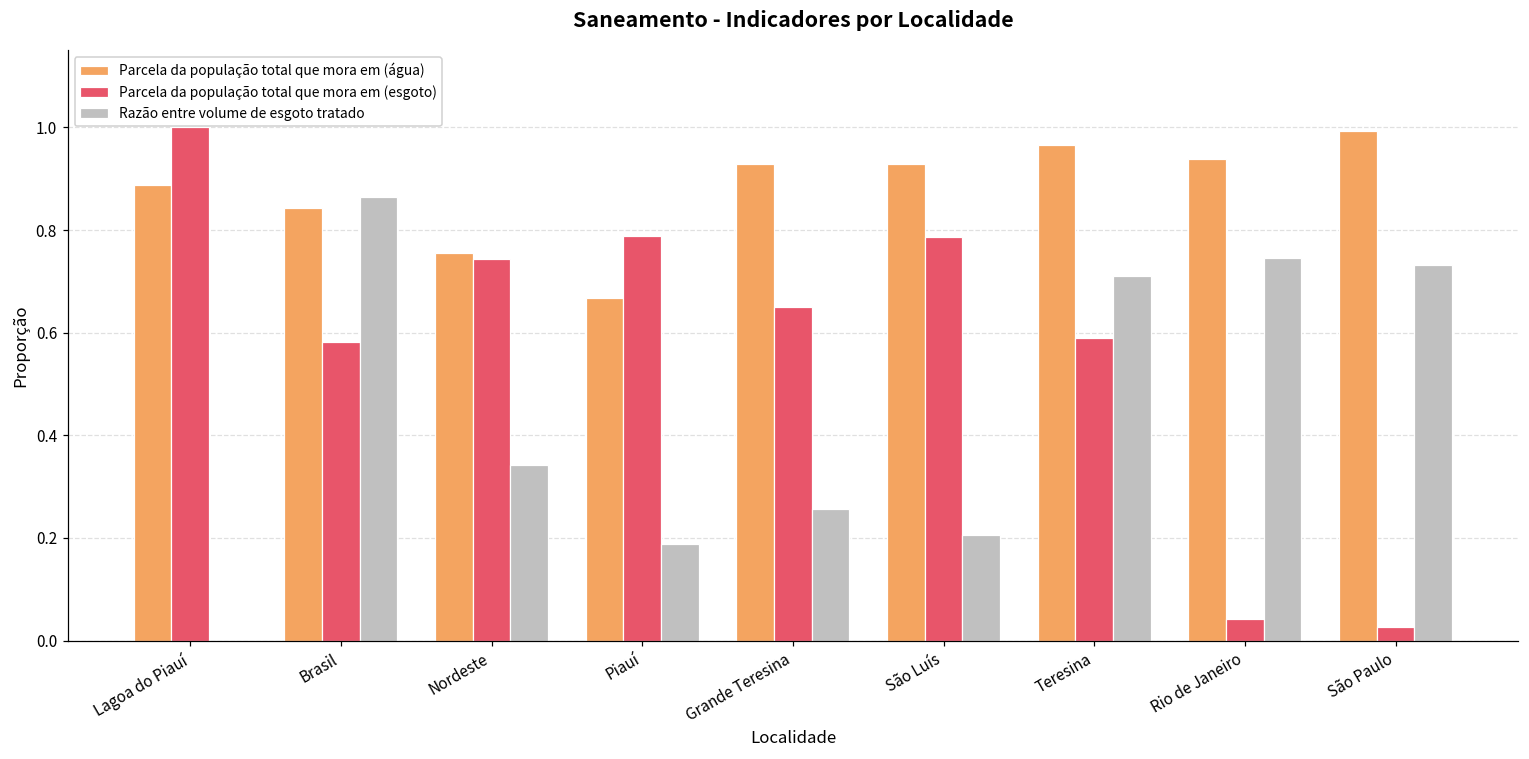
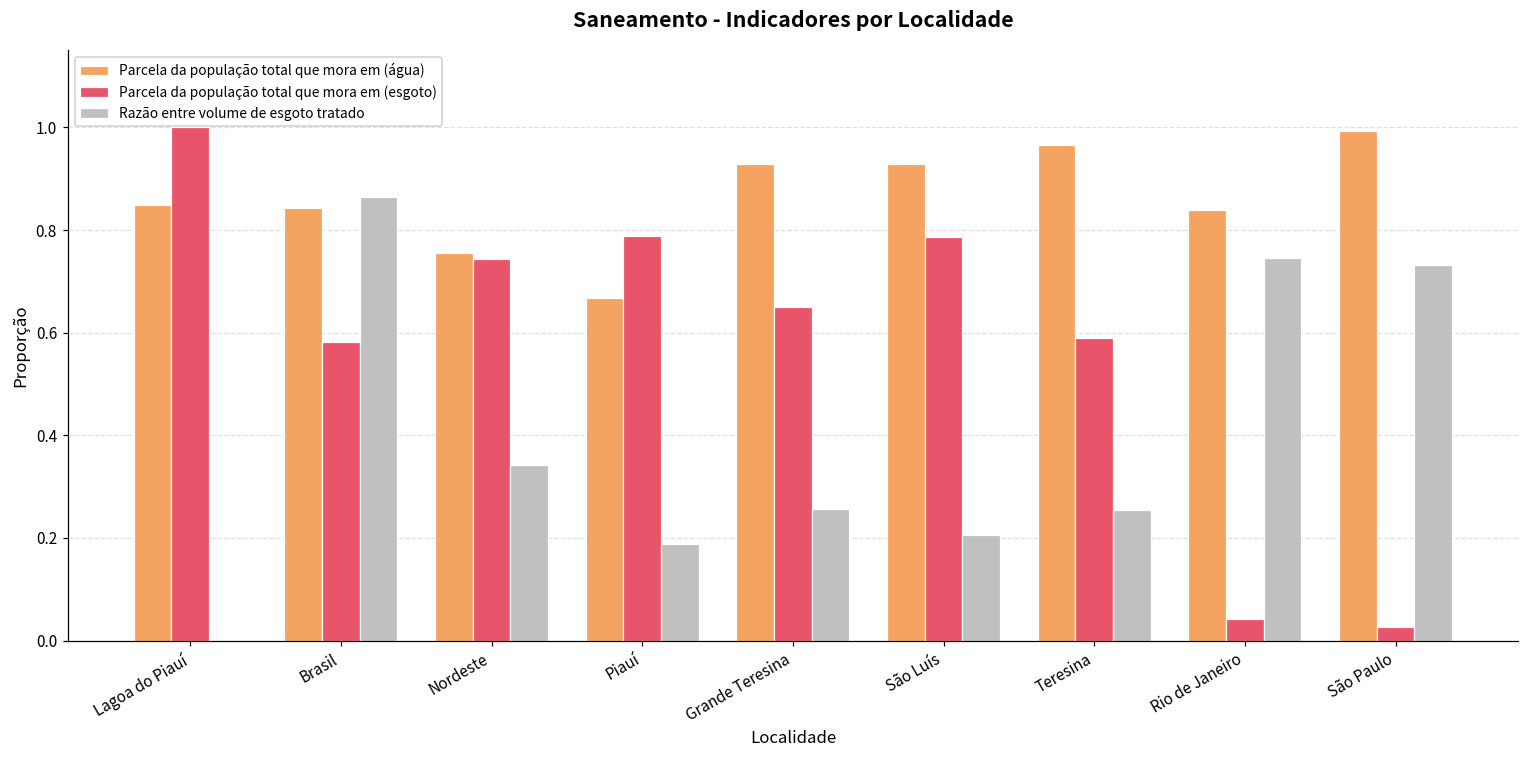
Parcela da população total que mora em (água), Lagoa do Piauí: 0.89 -> 0.85
Razão entre volume de esgoto tratado, Teresina: 0.71 -> 0.25
Parcela da população total que mora em (água), Rio de Janeiro: 0.94 -> 0.84
